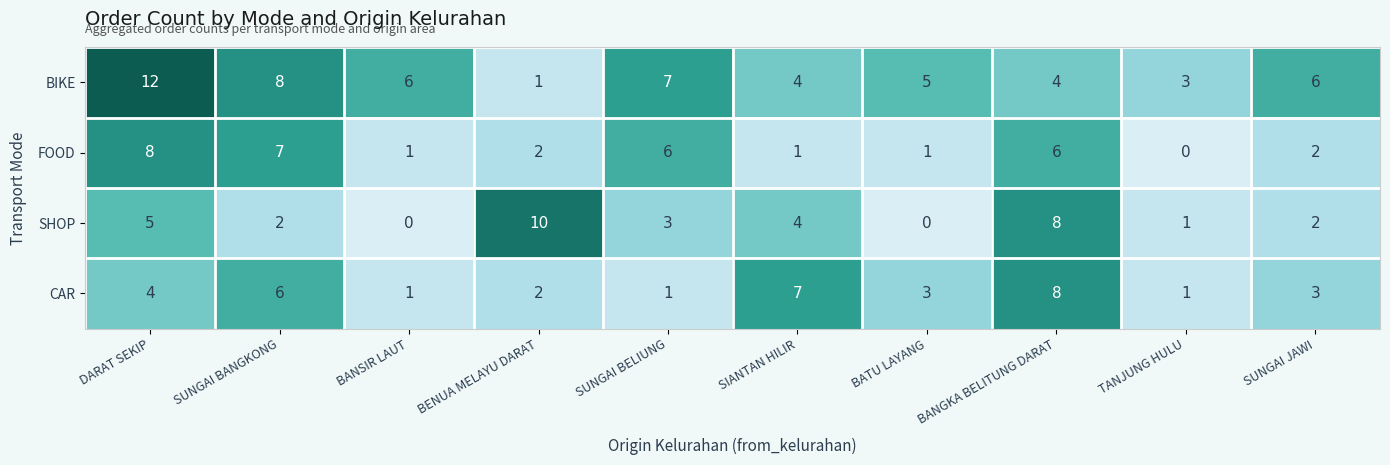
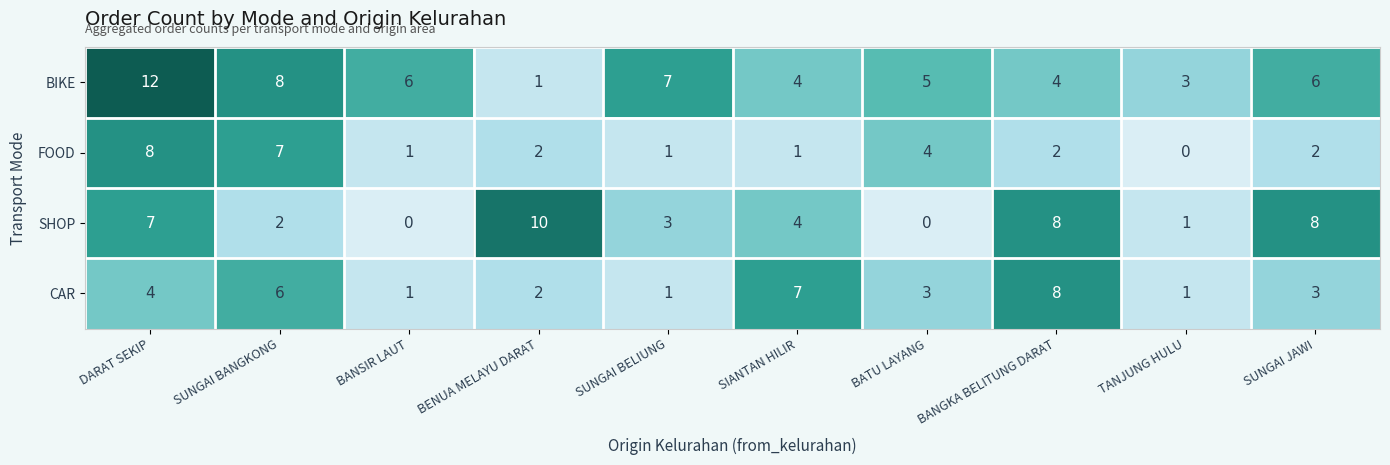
FOOD, SUNGAI BELIUNG: 6 -> 1
FOOD, BATU LAYANG: 1 -> 4
FOOD, BANGKA BELITUNG DARAT: 6 -> 2
SHOP, DARAT SEKIP: 5 -> 7
SHOP, SUNGAI JAWI: 2 -> 8
